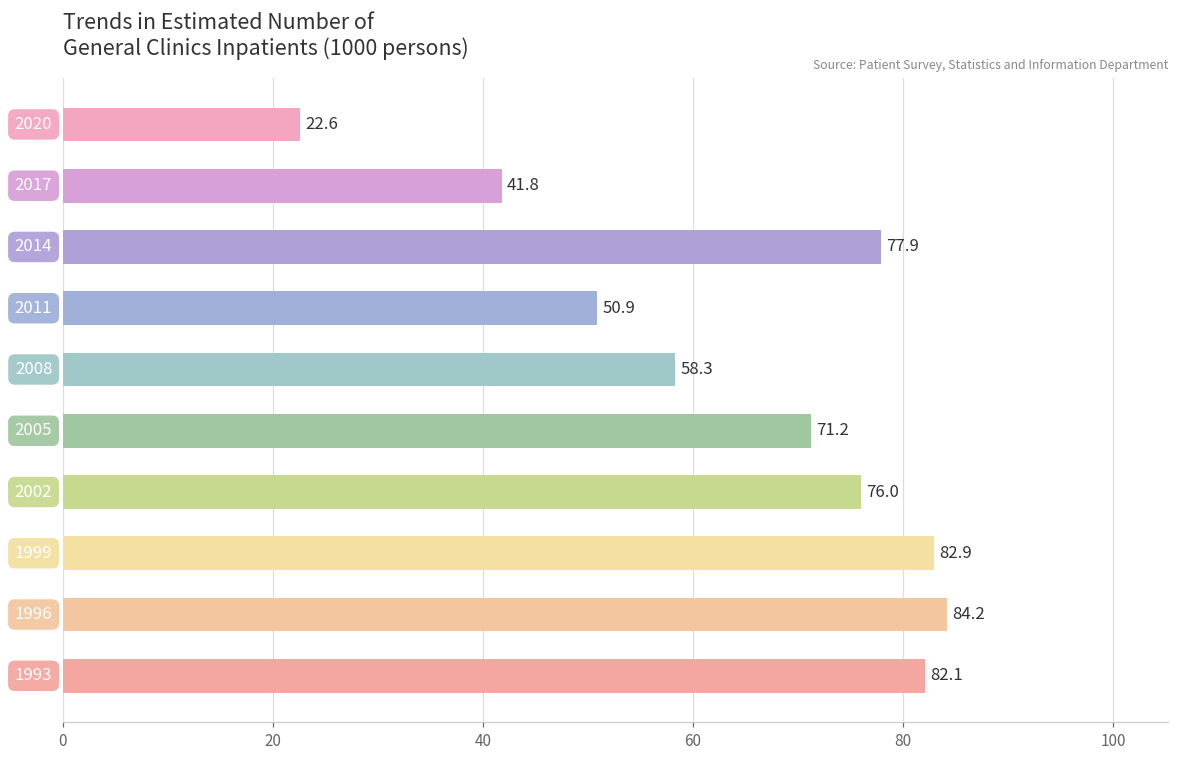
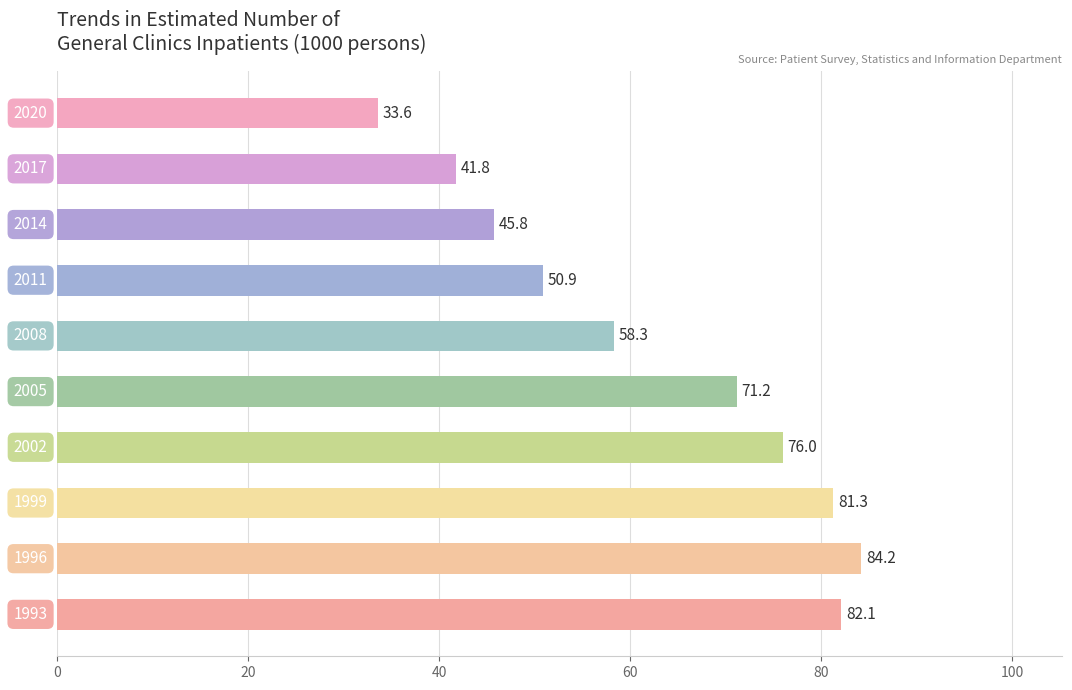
2020: 22.6 -> 33.6
2014: 77.9 -> 45.8
1999: 82.9 -> 81.3
